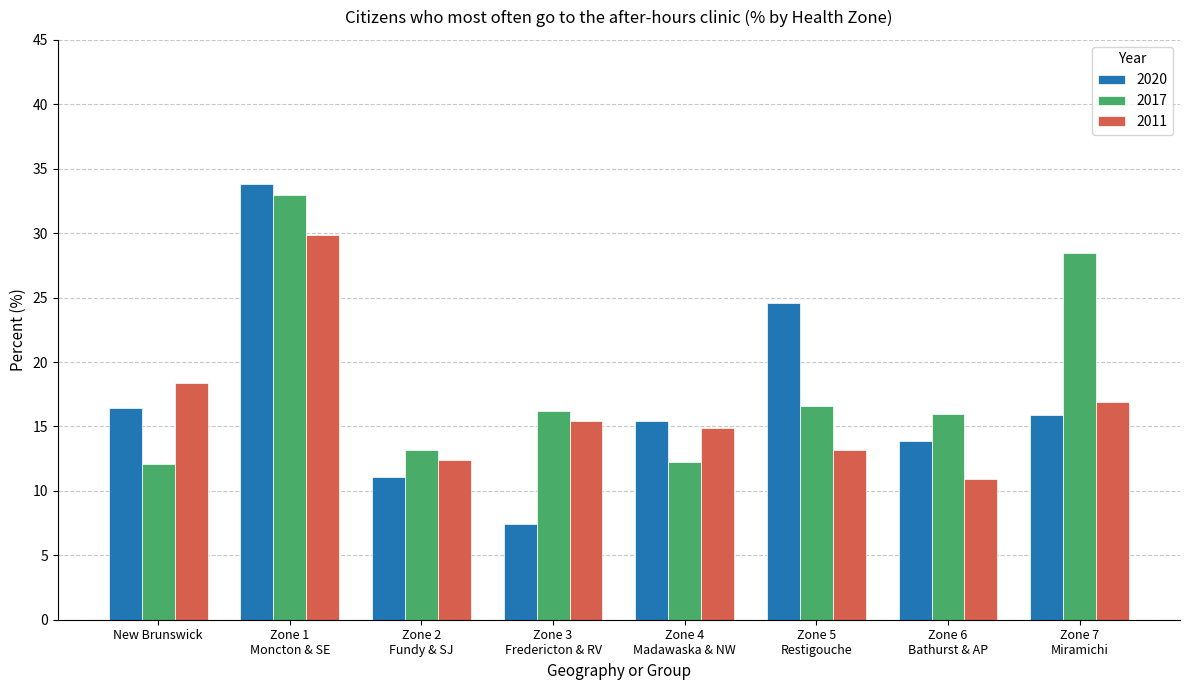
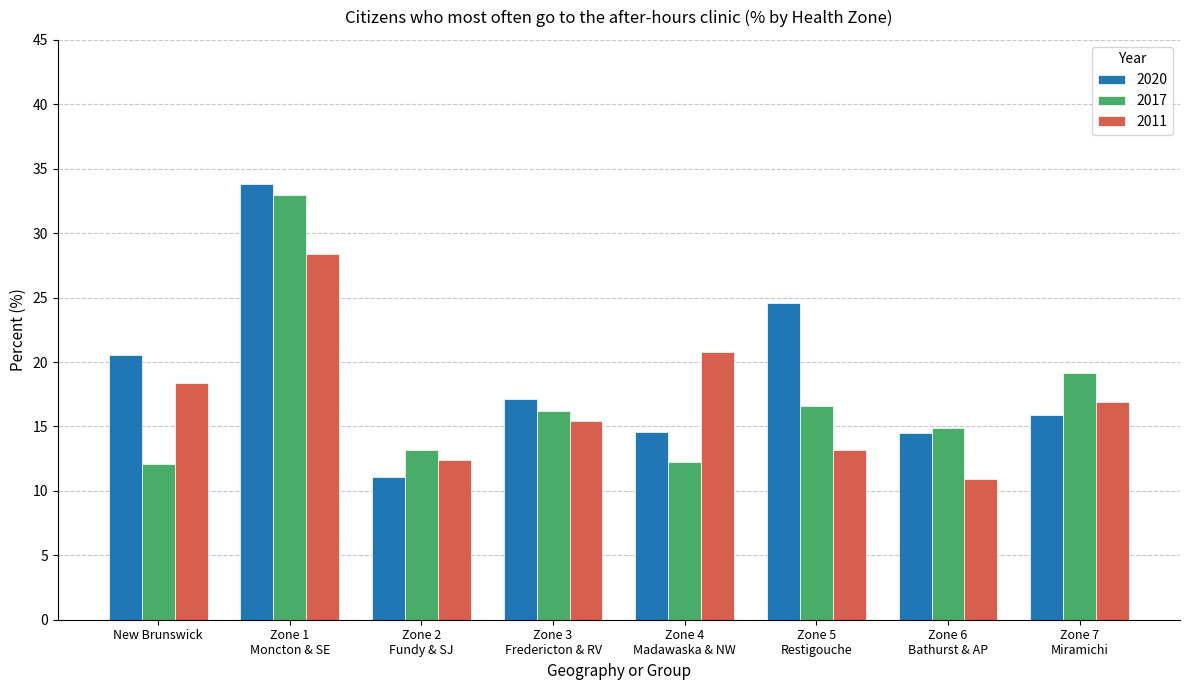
2020, New Brunswick: 16.5 -> 20.5
2011, Zone 1 Moncton & SE: 29.9 -> 28.4
2020, Zone 3 Fredericton & RV: 7.4 -> 17.2
2020, Zone 4 Madawaska & NW: 15.4 -> 14.6
2011, Zone 4 Madawaska & NW: 14.8 -> 20.8
2020, Zone 6 Bathurst & AP: 13.8 -> 14.5
2017, Zone 6 Bathurst & AP: 16.0 -> 14.9
2017, Zone 7 Miramichi: 28.5 -> 19.2
